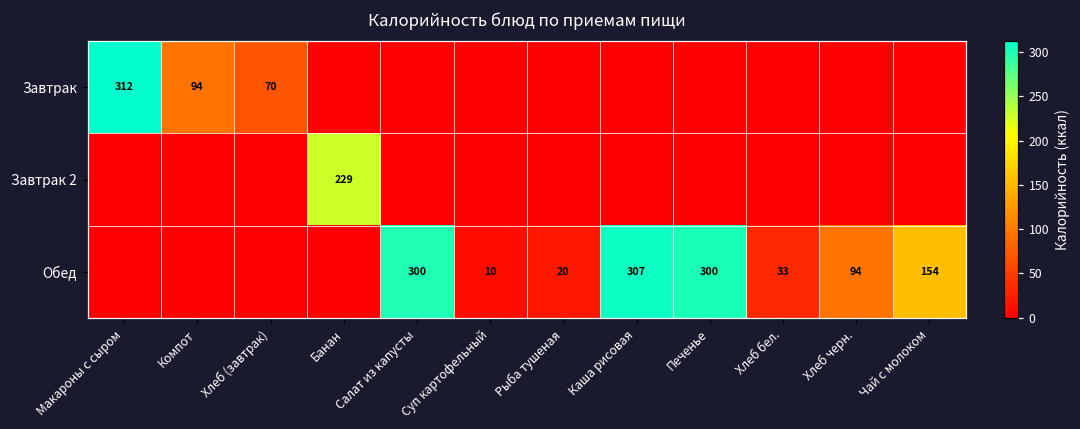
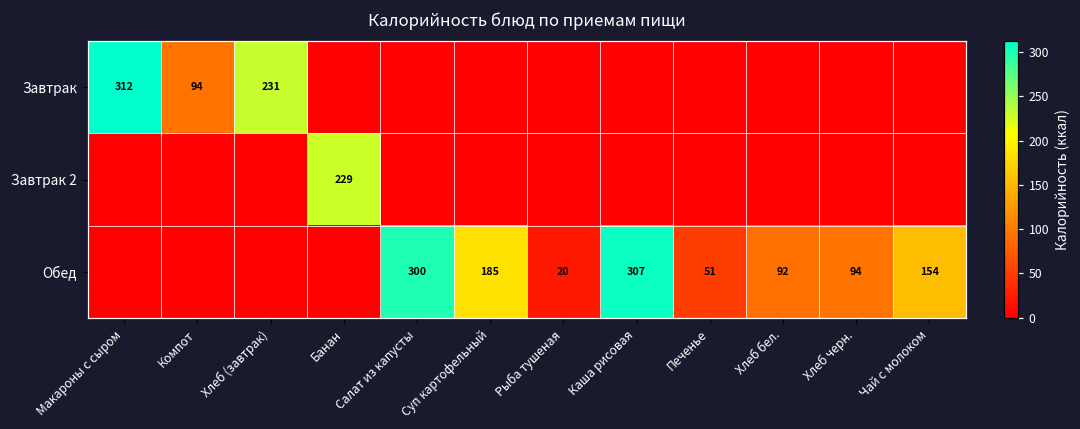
Завтрак, Хлеб (завтрак): 70 -> 231
Обед, Суп картофельный: 10 -> 185
Обед, Печенье: 300 -> 51
Обед, Хлеб бел.: 33 -> 92
